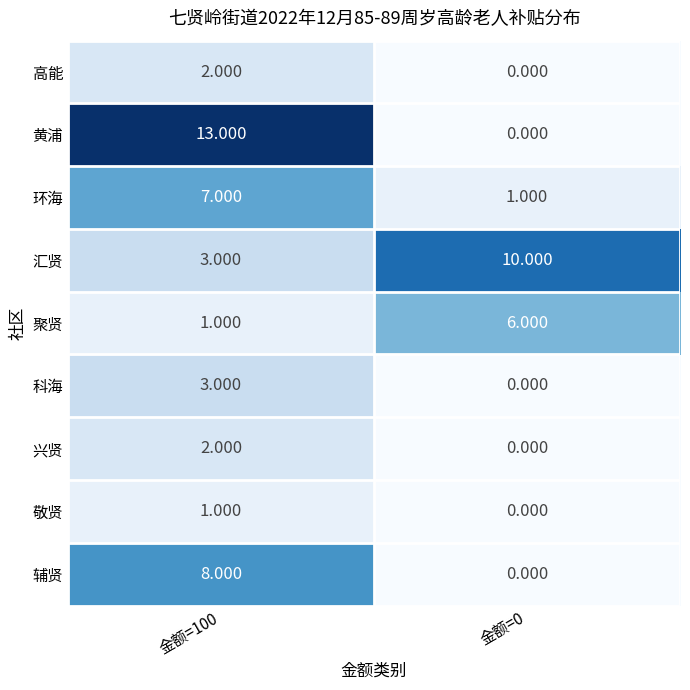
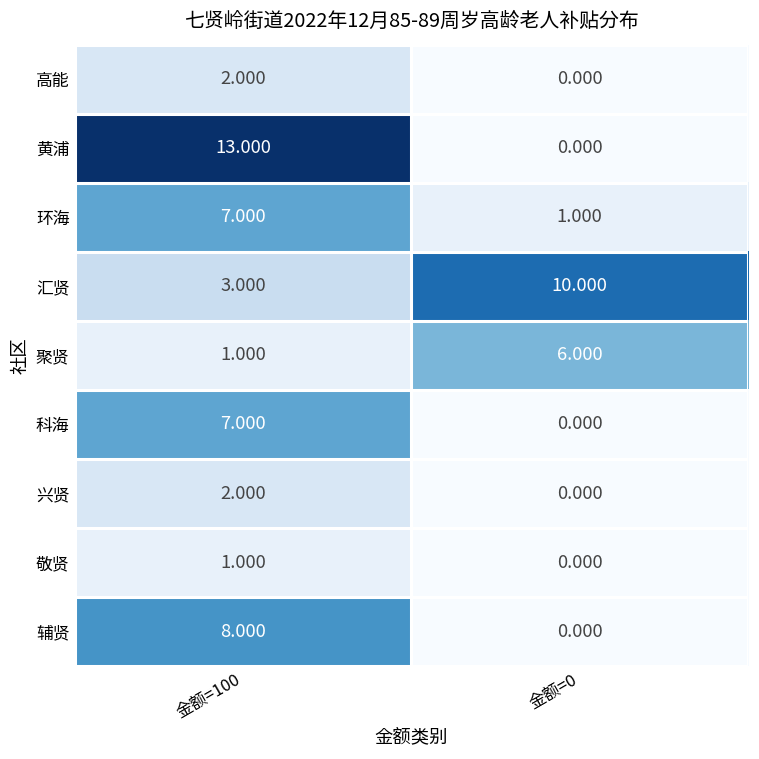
科海, 金额=100: 3.000 -> 7.000
